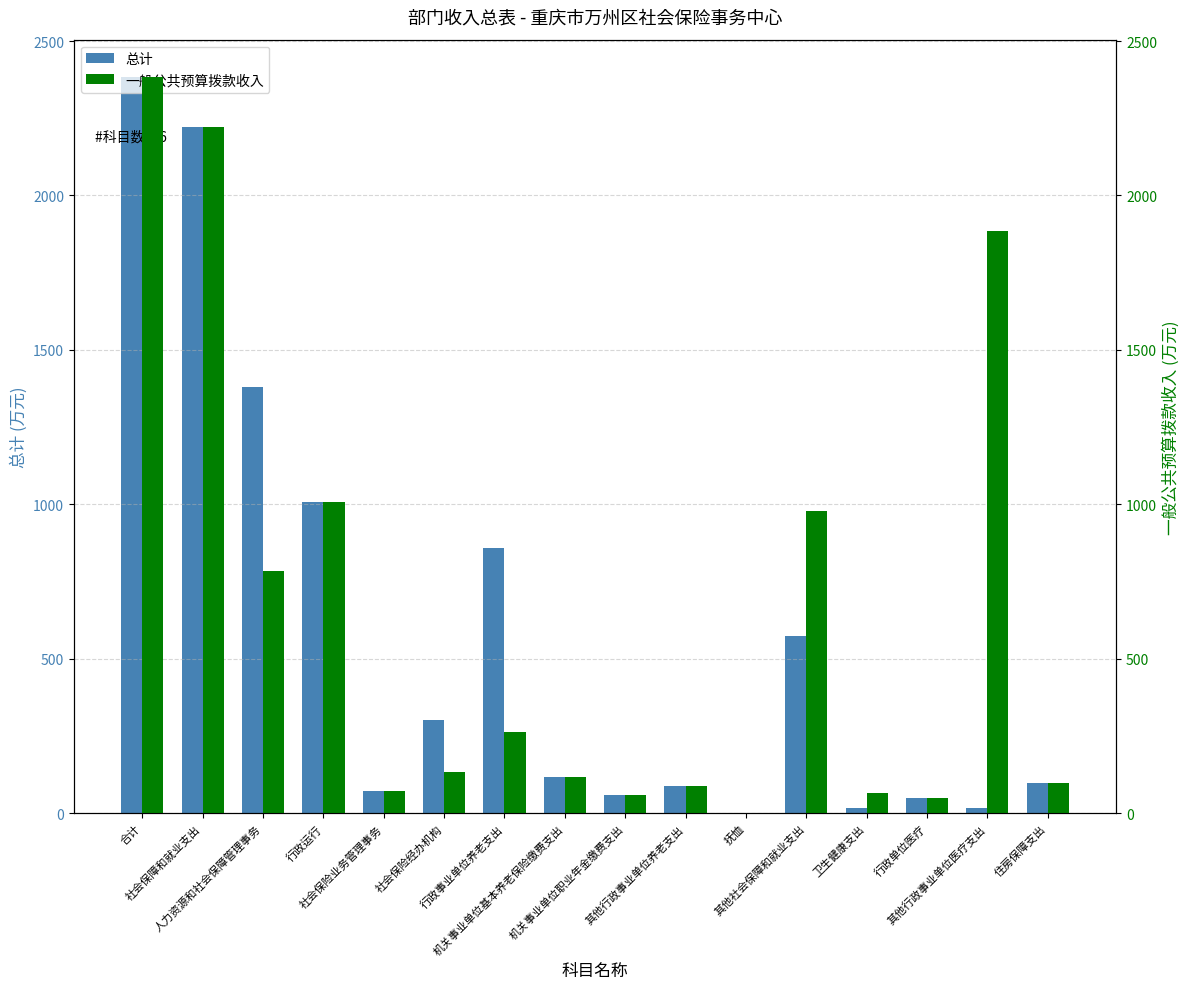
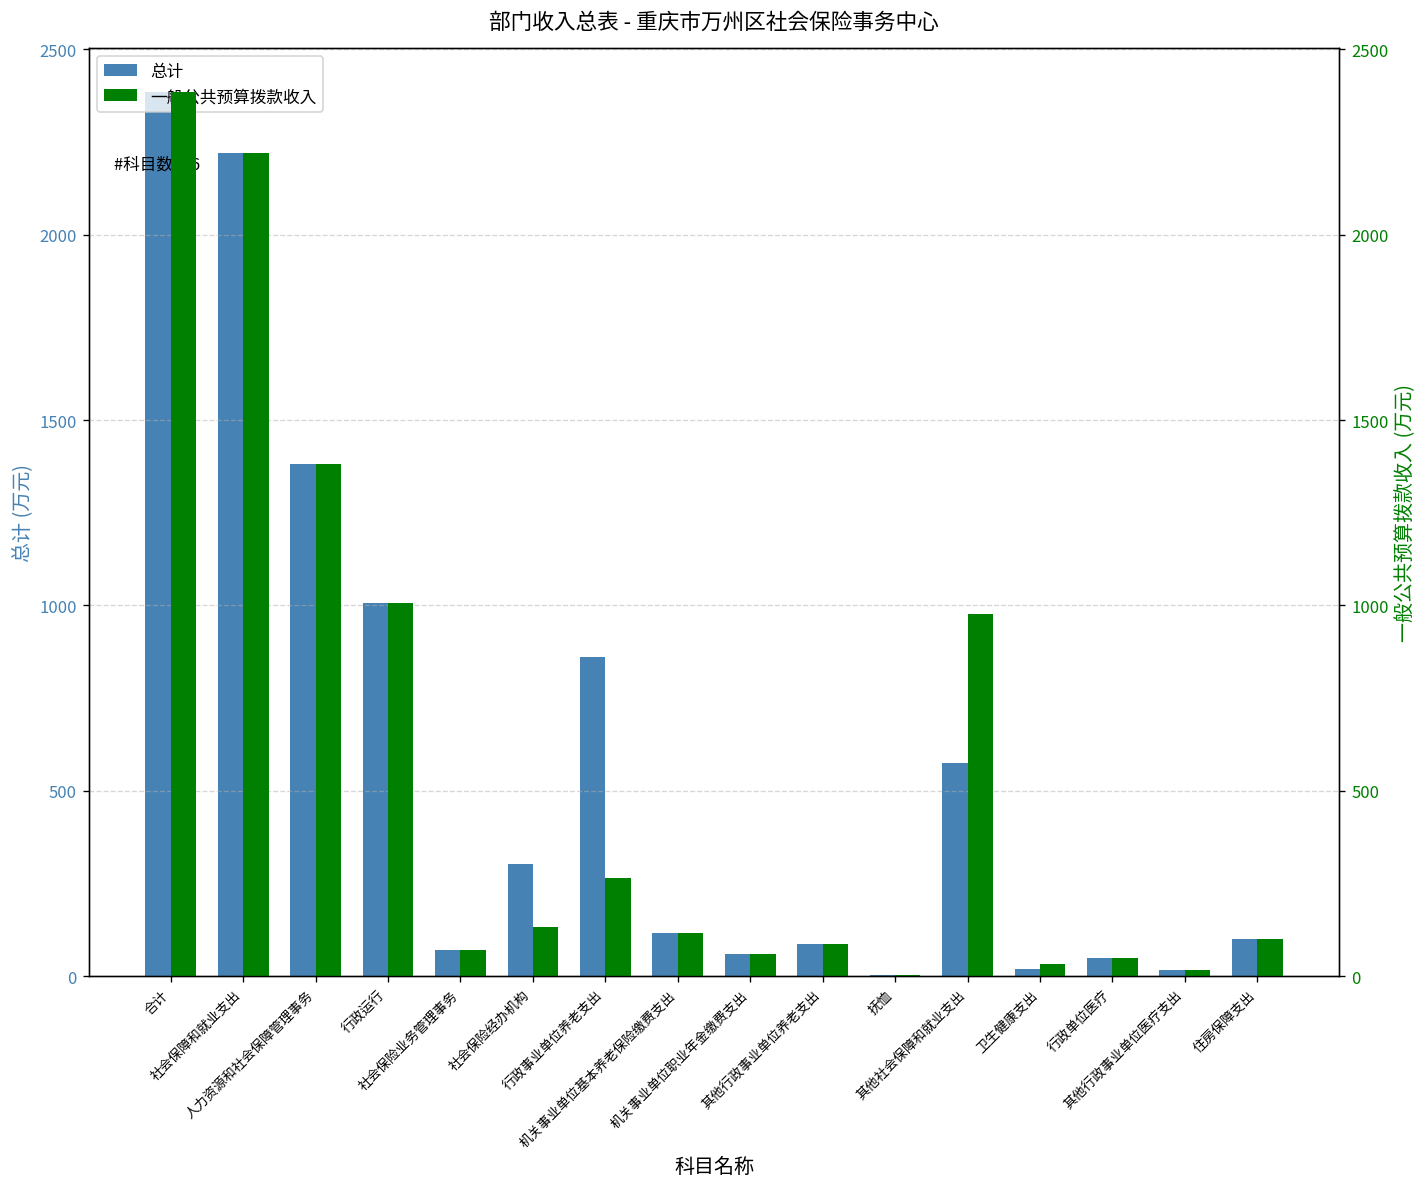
一般公共预算拨款收入, 人力资源和社会保障管理事务: 790 -> 1380
一般公共预算拨款收入, 卫生健康支出: 70 -> 30
一般公共预算拨款收入, 其他行政事业单位医疗支出: 1880 -> 20
